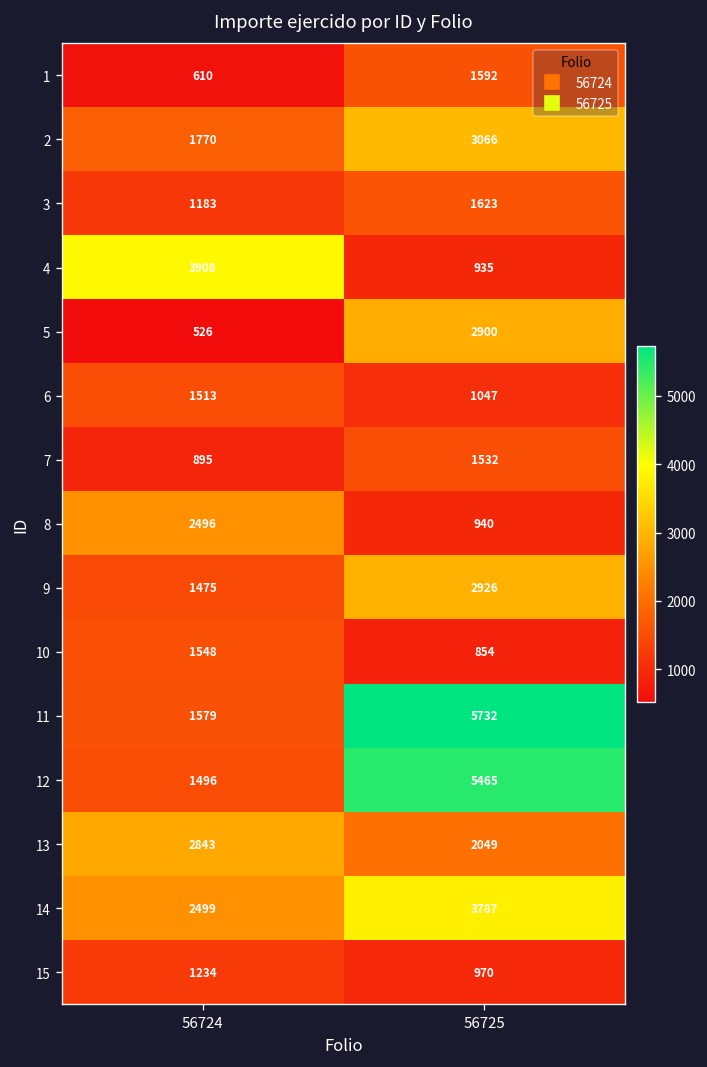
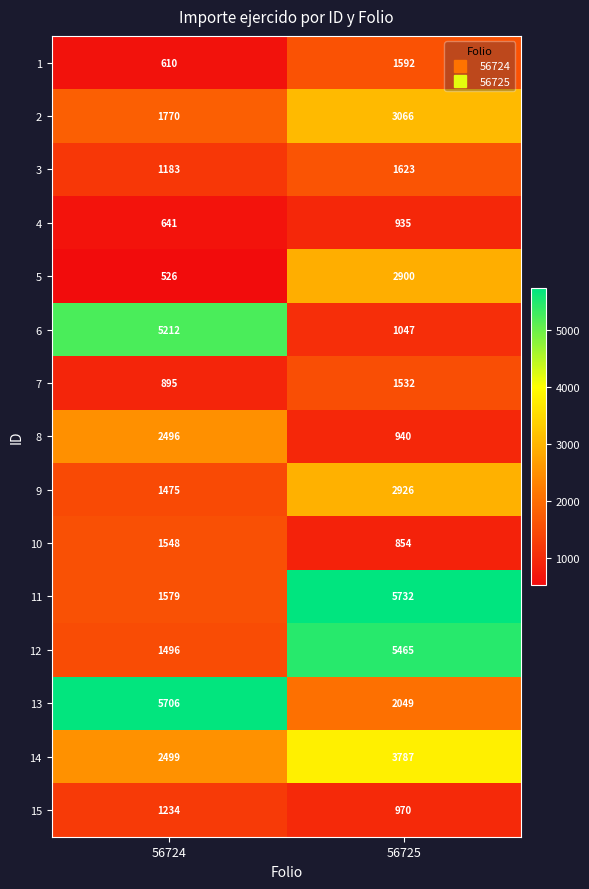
4, 56724: 3908 -> 641
6, 56724: 1513 -> 5212
13, 56724: 2843 -> 5706
